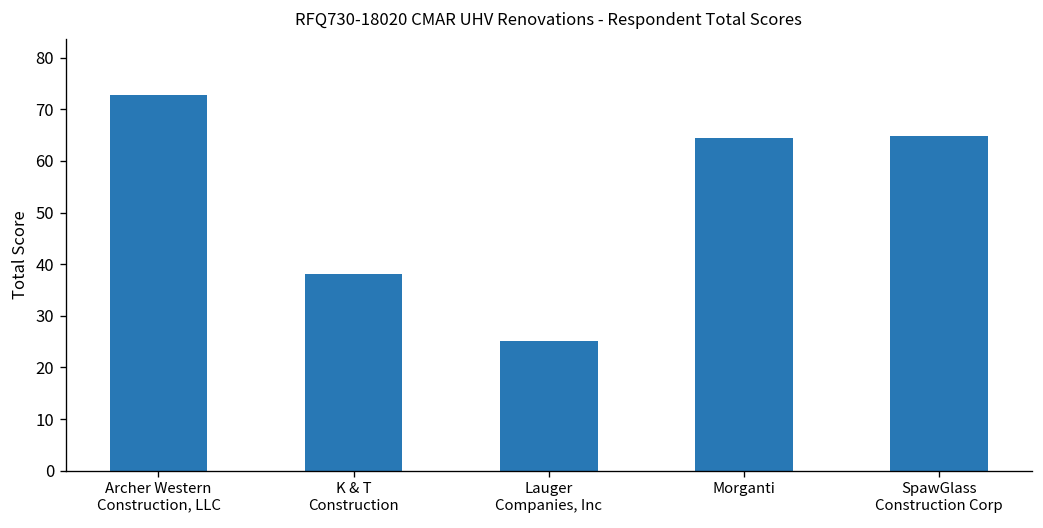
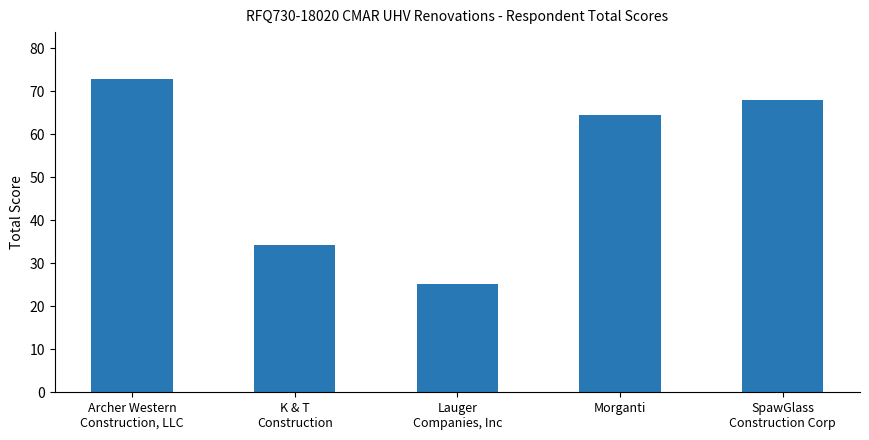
K & T Construction: 38 -> 34
SpawGlass Construction Corp: 65 -> 68
